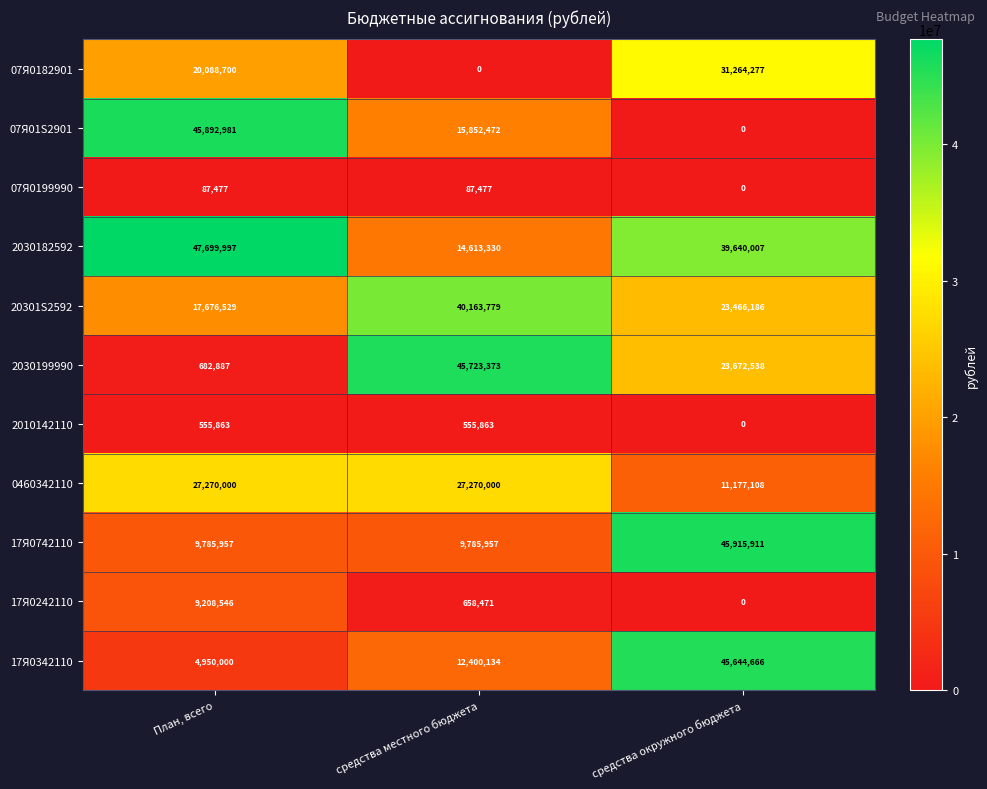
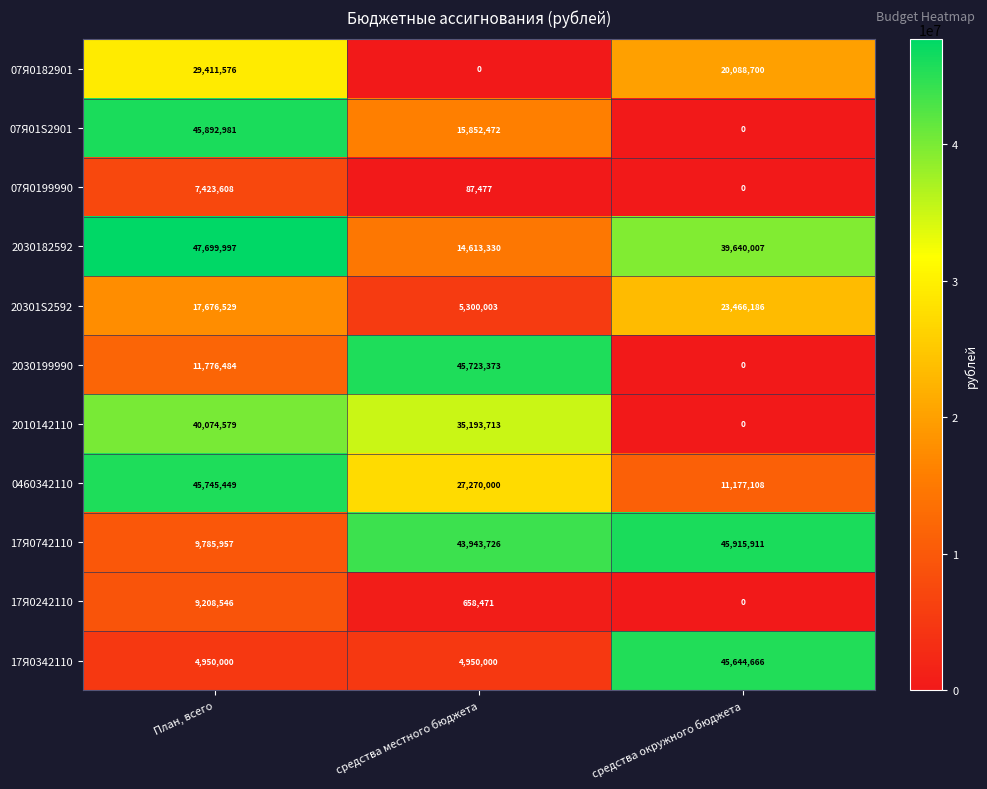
07Я0182901, План, всего: 20,088,700 -> 29,411,576
07Я0182901, средства окружного бюджета: 31,264,277 -> 20,088,700
07Я0199990, План, всего: 87,477 -> 7,423,608
20301S2592, средства местного бюджета: 40,163,779 -> 5,300,003
2030199990, План, всего: 682,887 -> 11,776,484
2030199990, средства окружного бюджета: 23,672,538 -> 0
2010142110, План, всего: 555,863 -> 40,074,579
2010142110, средства местного бюджета: 555,863 -> 35,193,713
0460342110, План, всего: 27,270,000 -> 45,745,449
17Я0742110, средства местного бюджета: 9,785,957 -> 43,943,726
17Я0342110, средства местного бюджета: 12,400,134 -> 4,950,000
